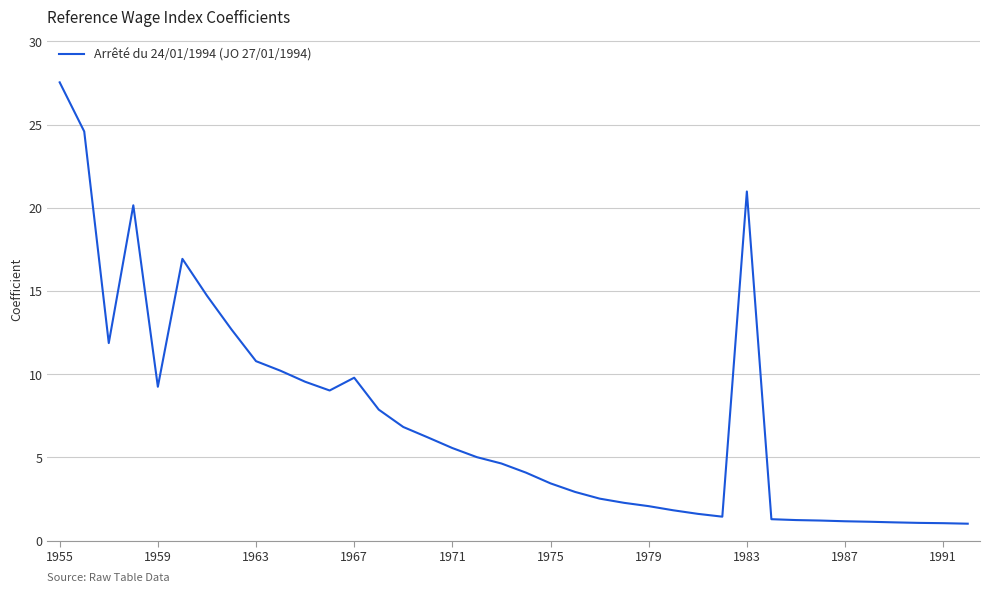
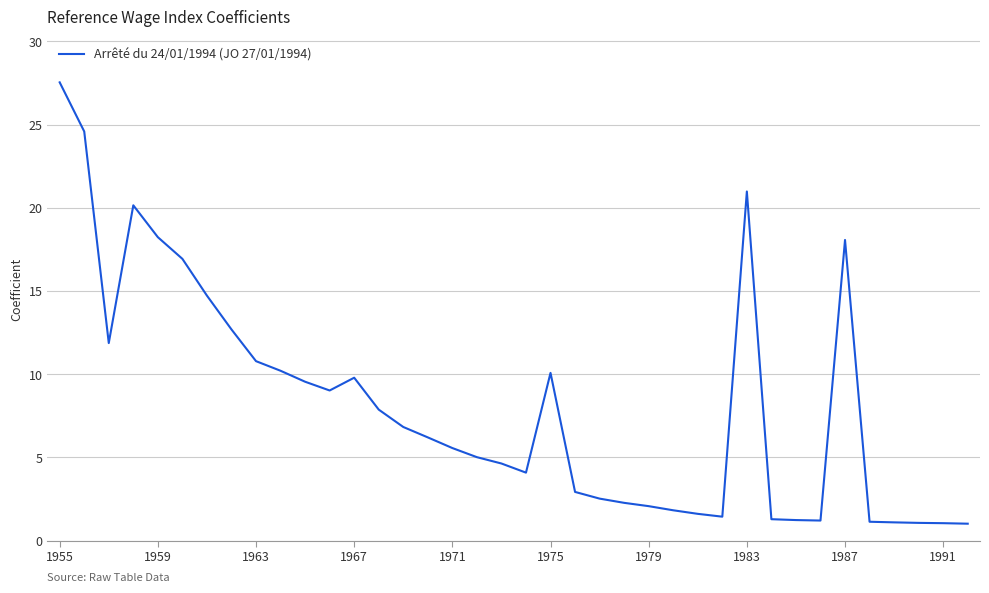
1959: 9.3 -> 18.2
1975: 3.4 -> 10.1
1987: 1.2 -> 18.1
